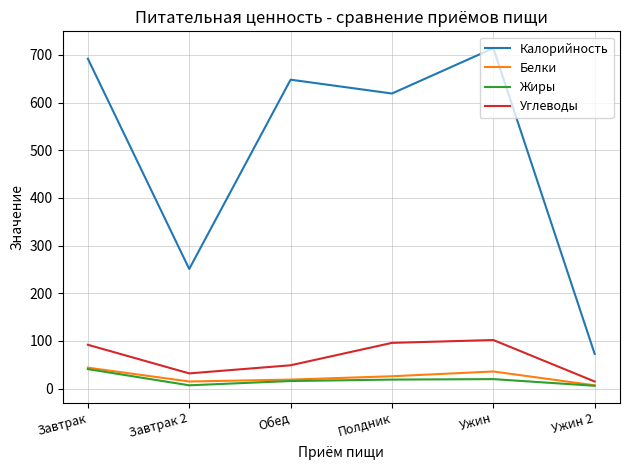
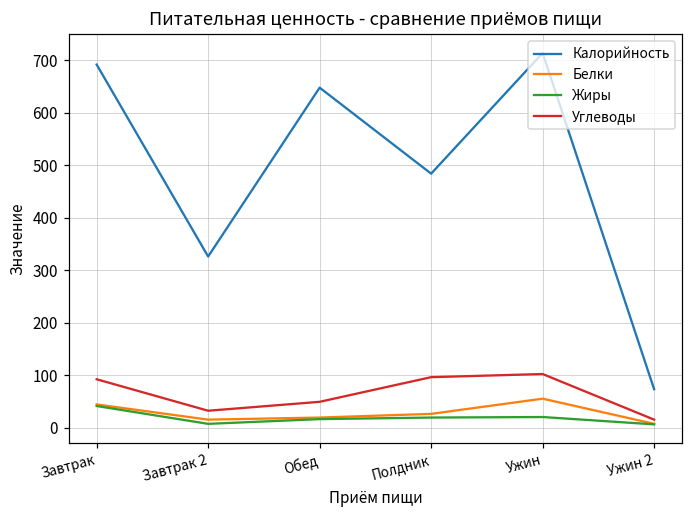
Калорийность, Завтрак 2: 250 -> 330
Калорийность, Полдник: 620 -> 480
Белки, Ужин: 40 -> 60
